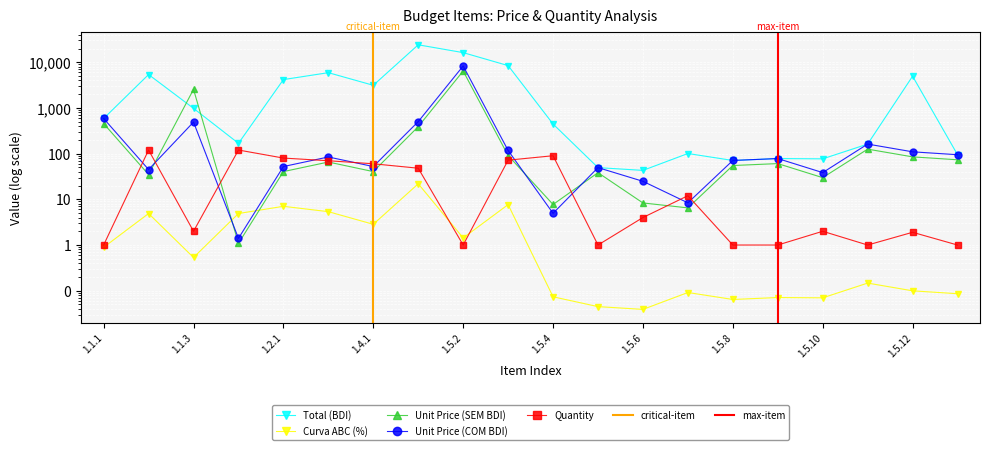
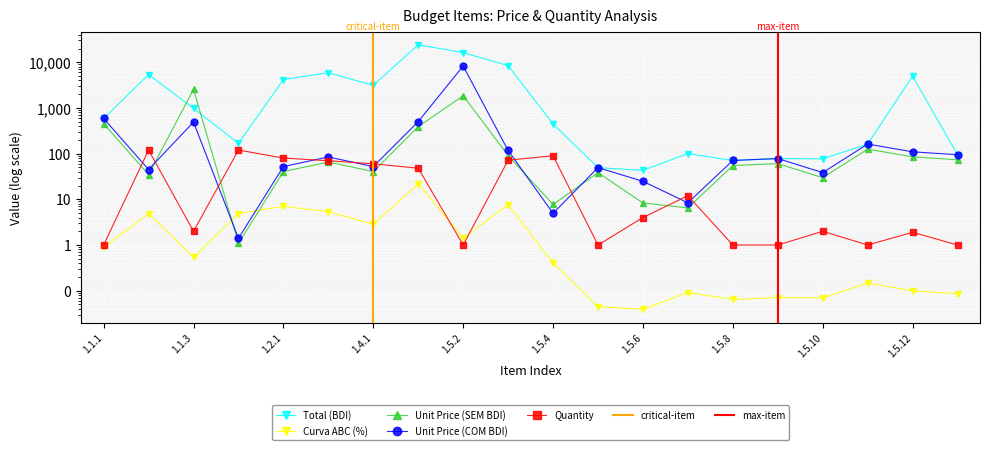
Unit Price (SEM BDI), 1.5.2: 6,000 -> 1,900
Curva ABC (%), 1.5.4: 0.07 -> 0.4
